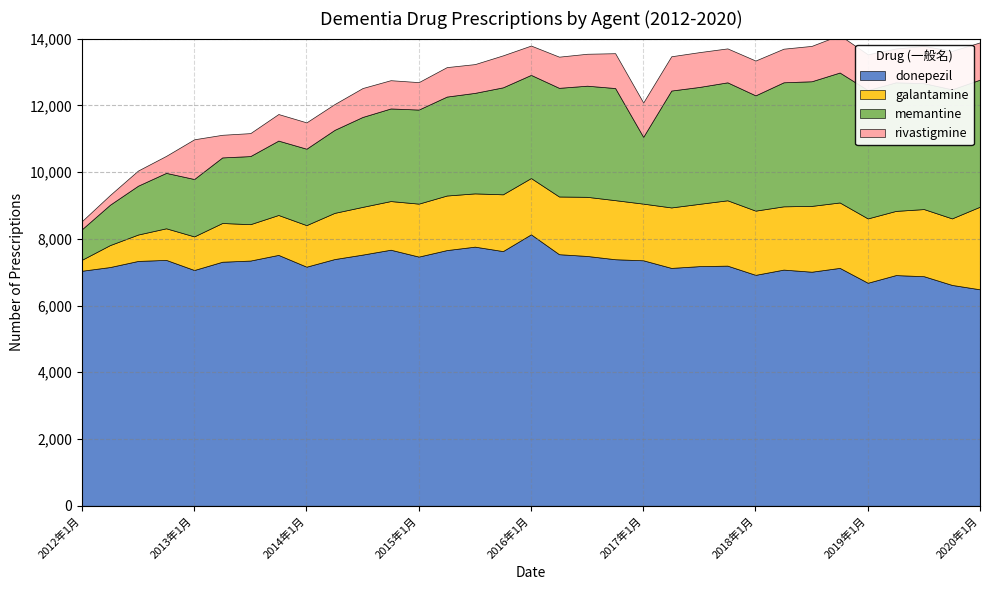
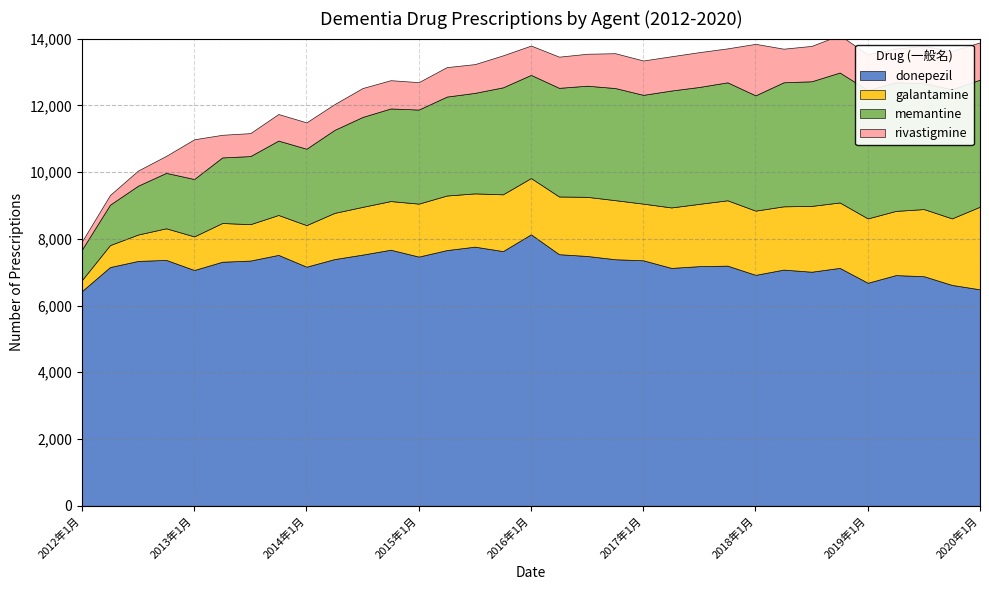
donepezil, 2012年1月: 7,000 -> 6,400
memantine, 2017年1月: 2,000 -> 3,300
rivastigmine, 2018年1月: 1,000 -> 1,500
